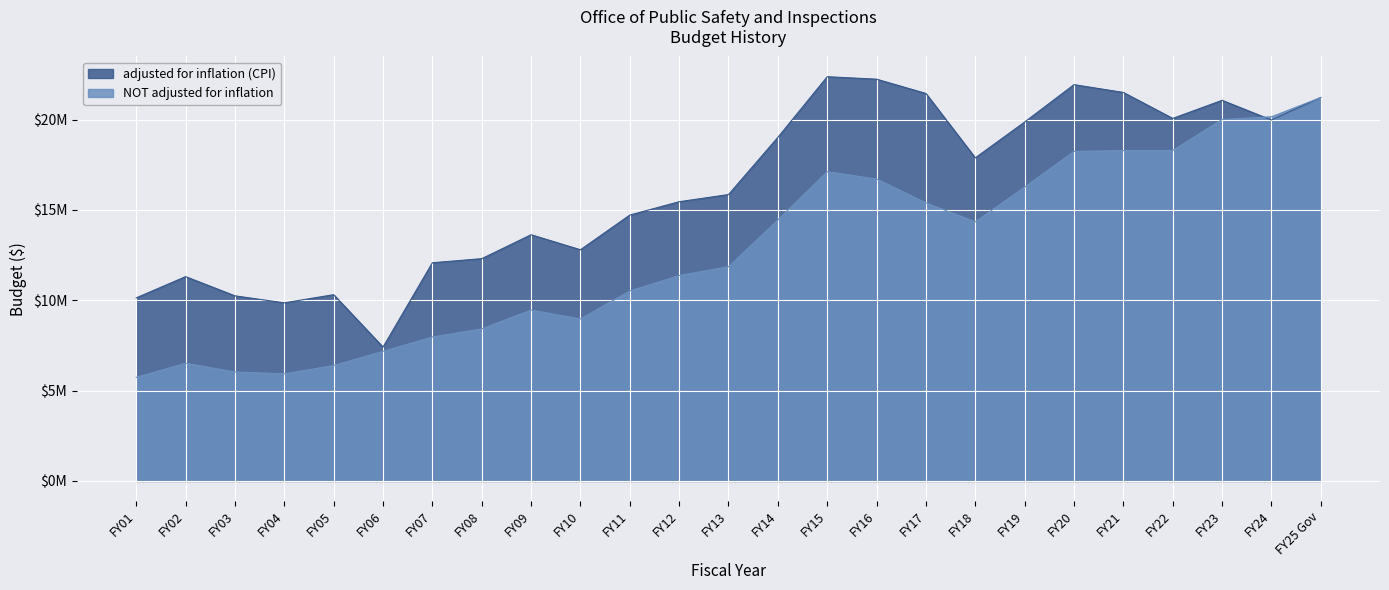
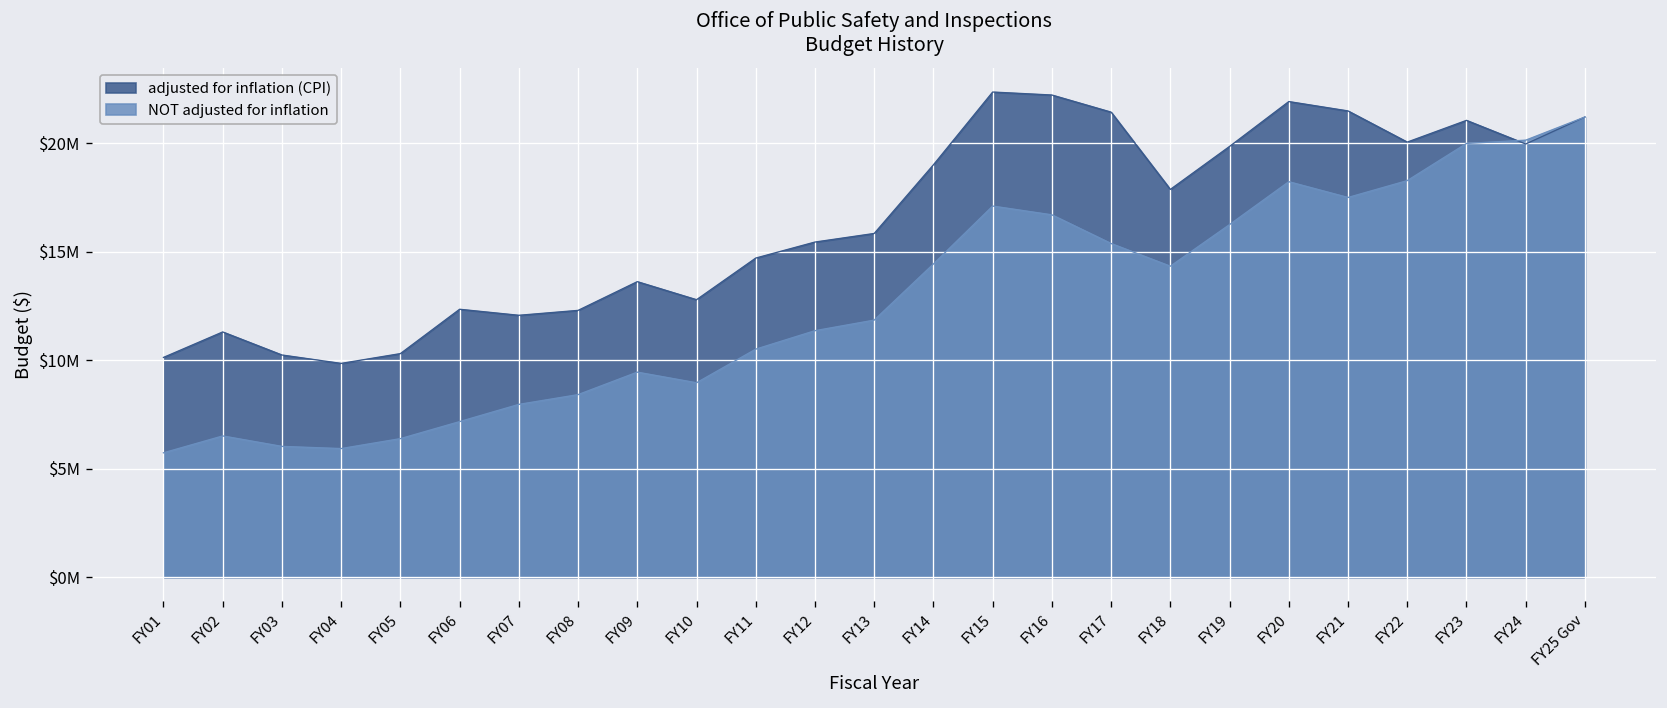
adjusted for inflation (CPI), FY06: $7400000 -> $12400000
NOT adjusted for inflation, FY21: $18300000 -> $17500000
